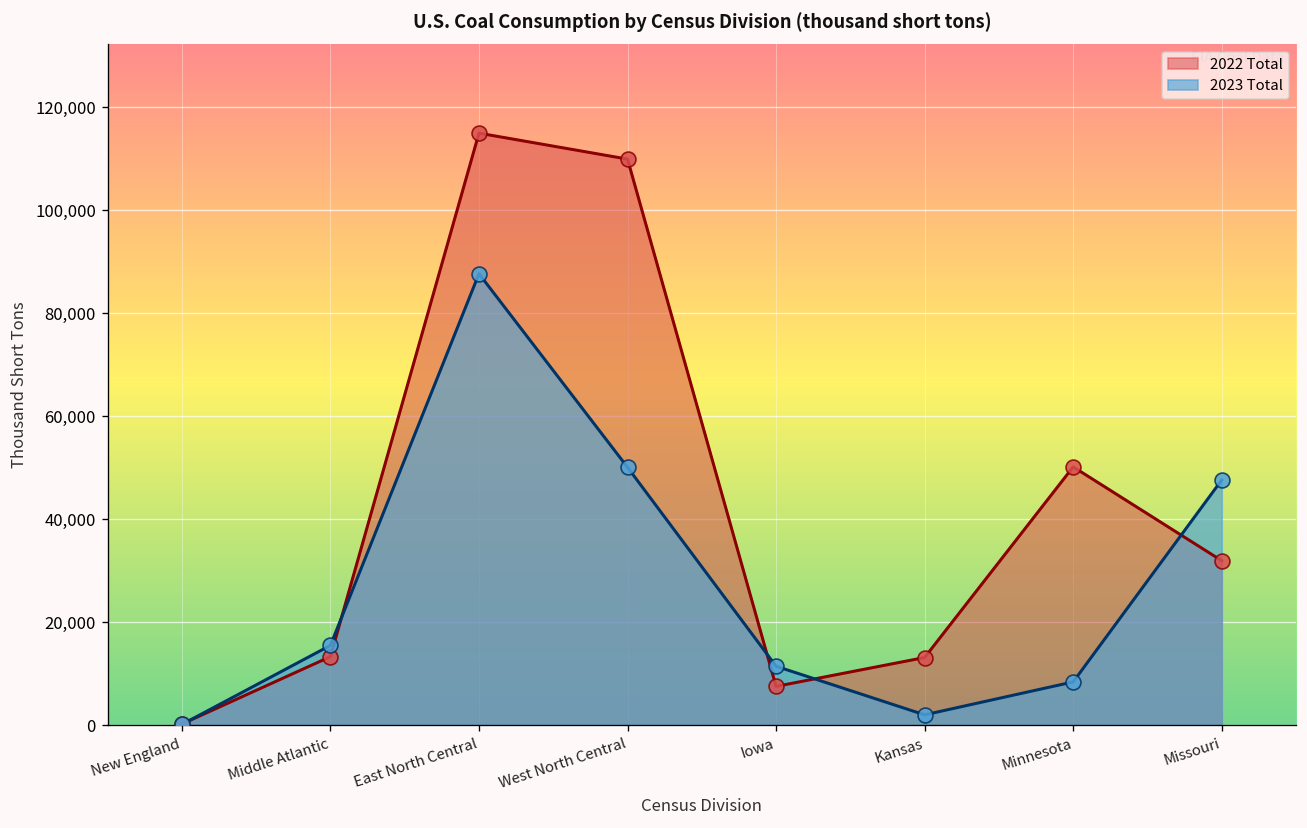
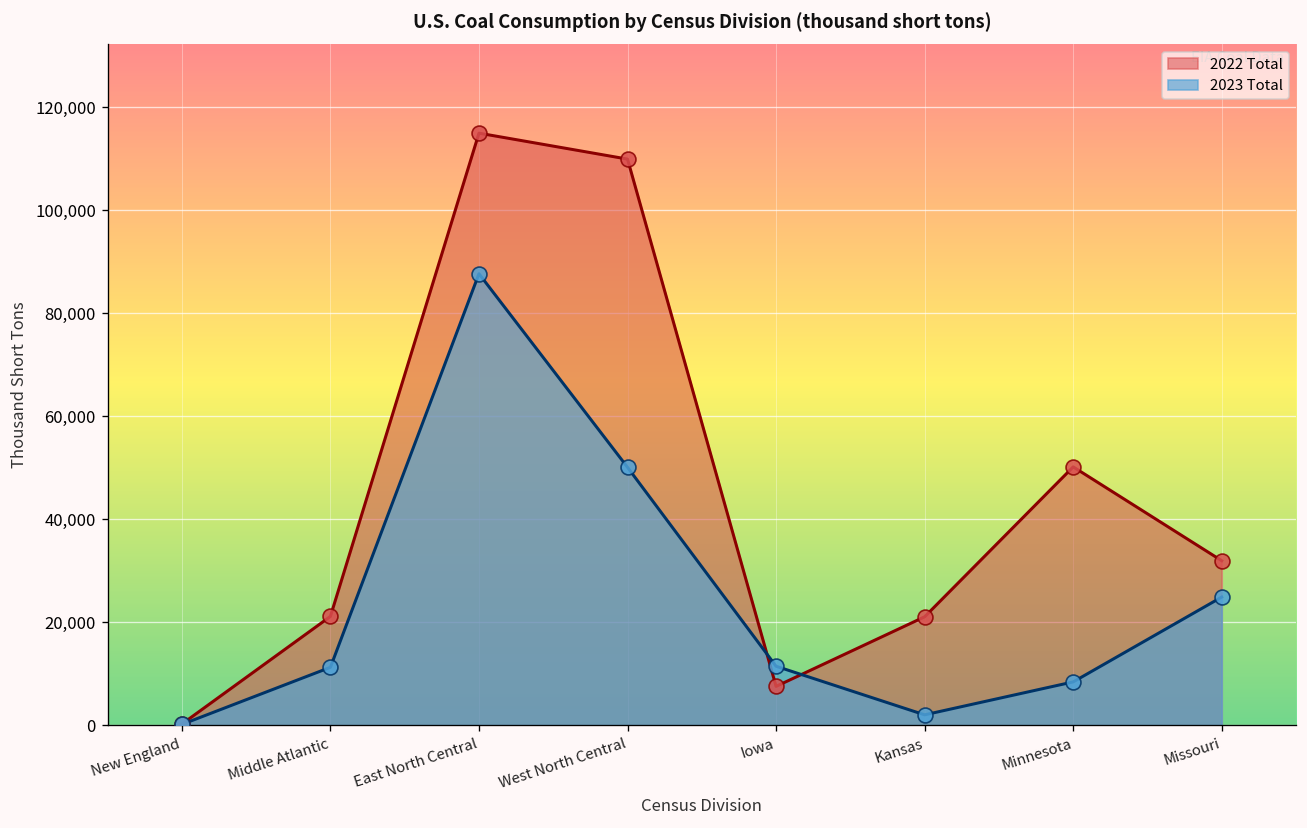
2022 Total, Middle Atlantic: 13,000 -> 21,000
2023 Total, Middle Atlantic: 15,000 -> 11,000
2022 Total, Kansas: 13,000 -> 21,000
2023 Total, Missouri: 48,000 -> 25,000
